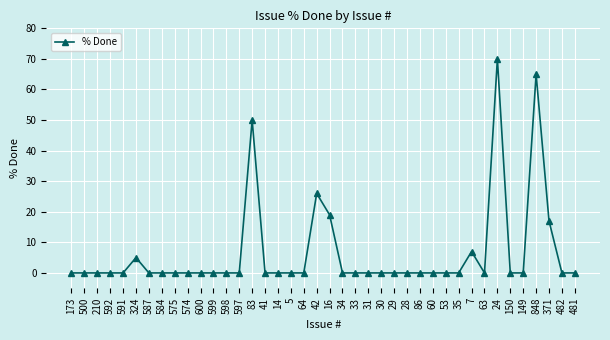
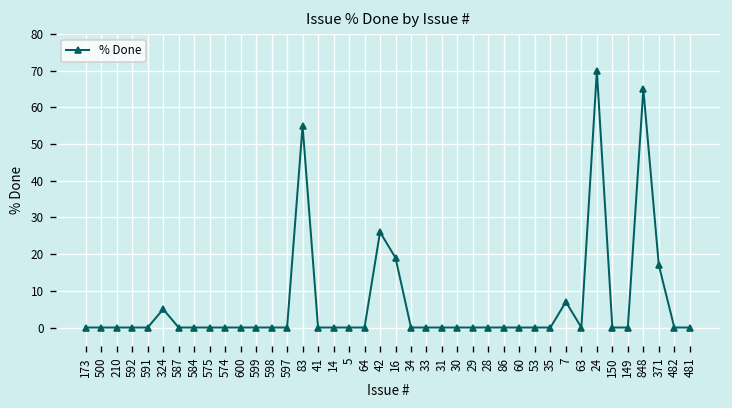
83: 50 -> 55
